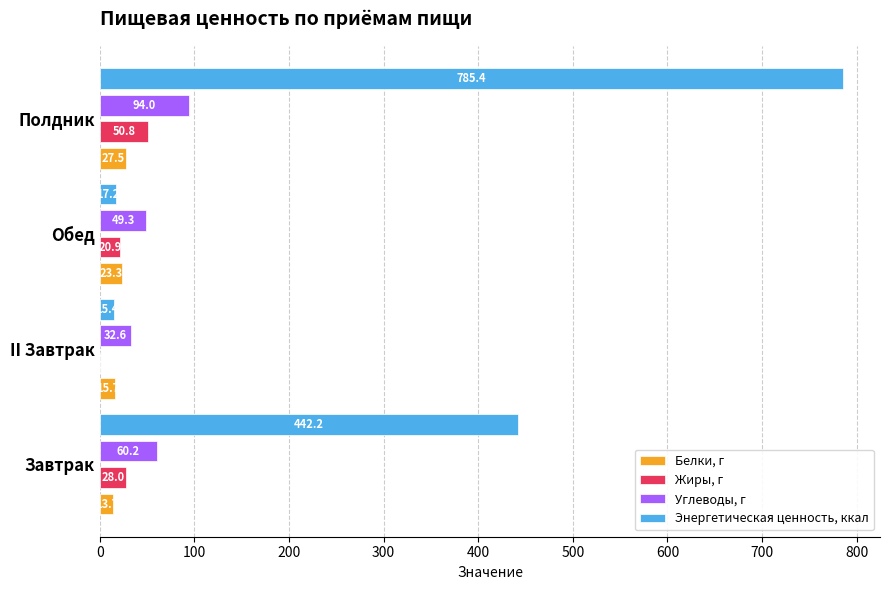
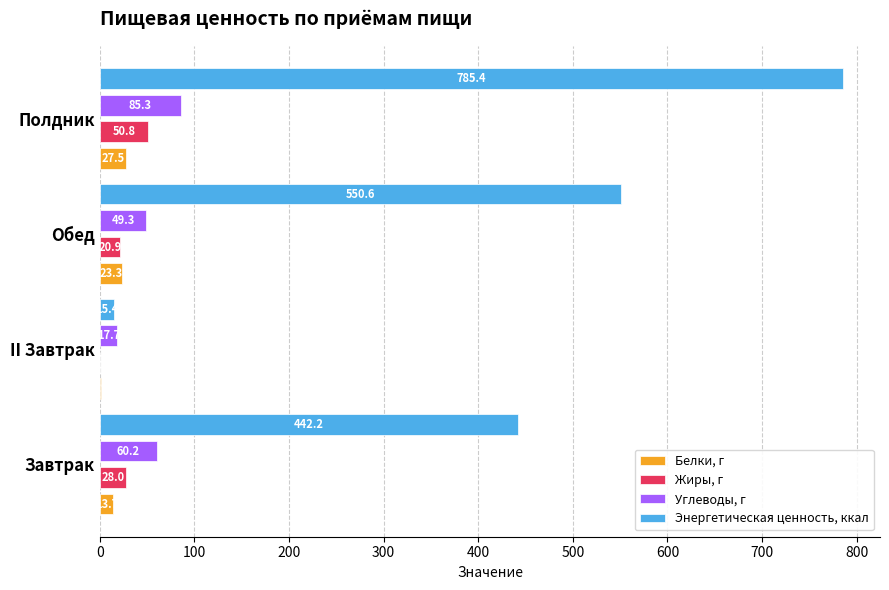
Углеводы, г, Полдник: 94.0 -> 85.3
Энергетическая ценность, ккал, Обед: 17.2 -> 550.6
Углеводы, г, II Завтрак: 32.6 -> 17.7
Белки, г, II Завтрак: 20 -> 0
